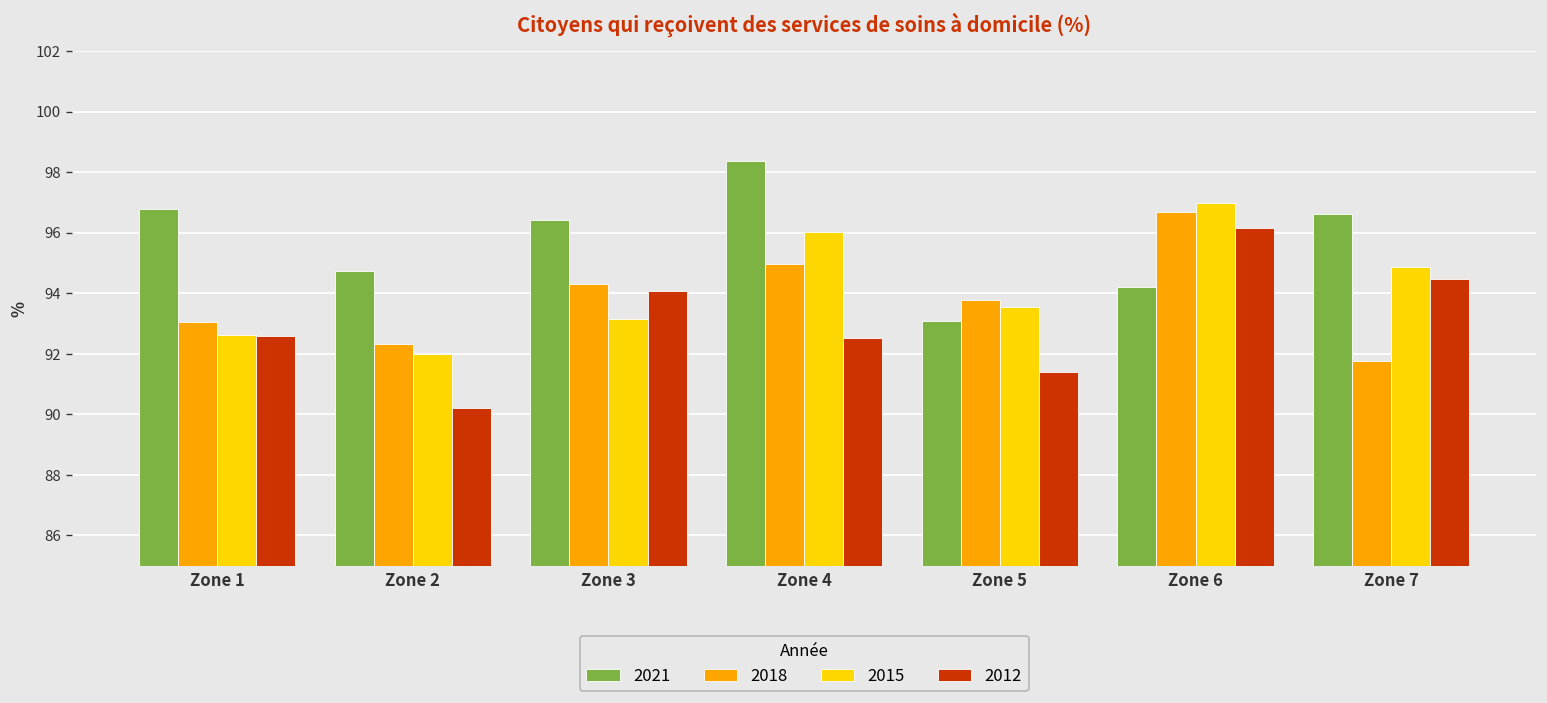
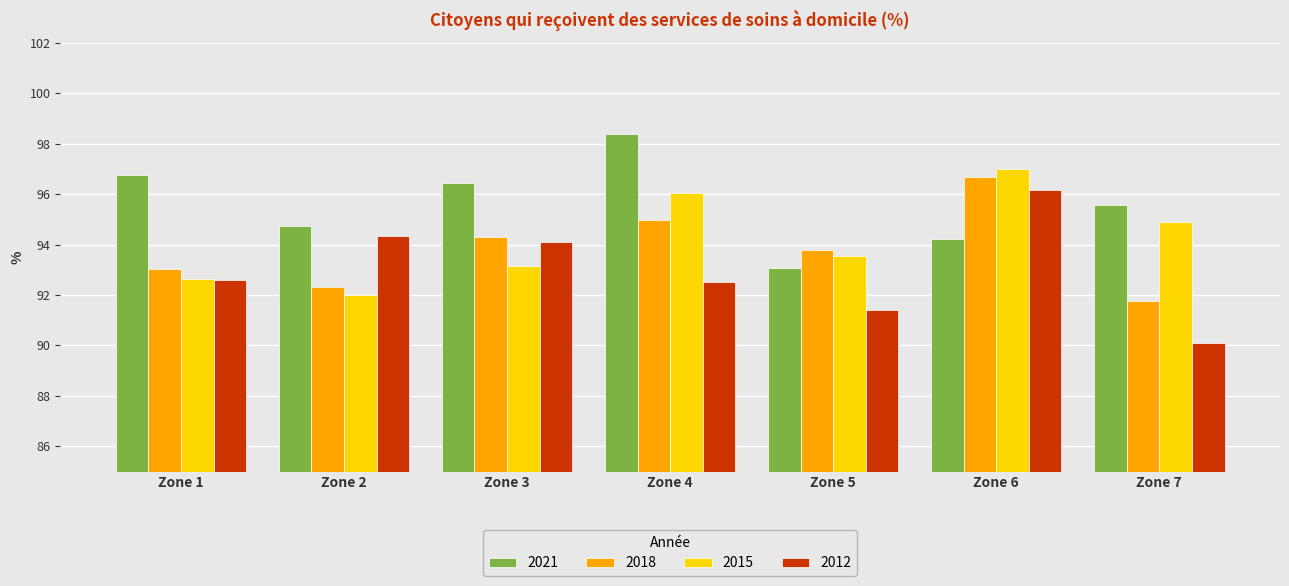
2012, Zone 2: 90.2 -> 94.3
2021, Zone 7: 96.6 -> 95.6
2012, Zone 7: 94.5 -> 90.1
